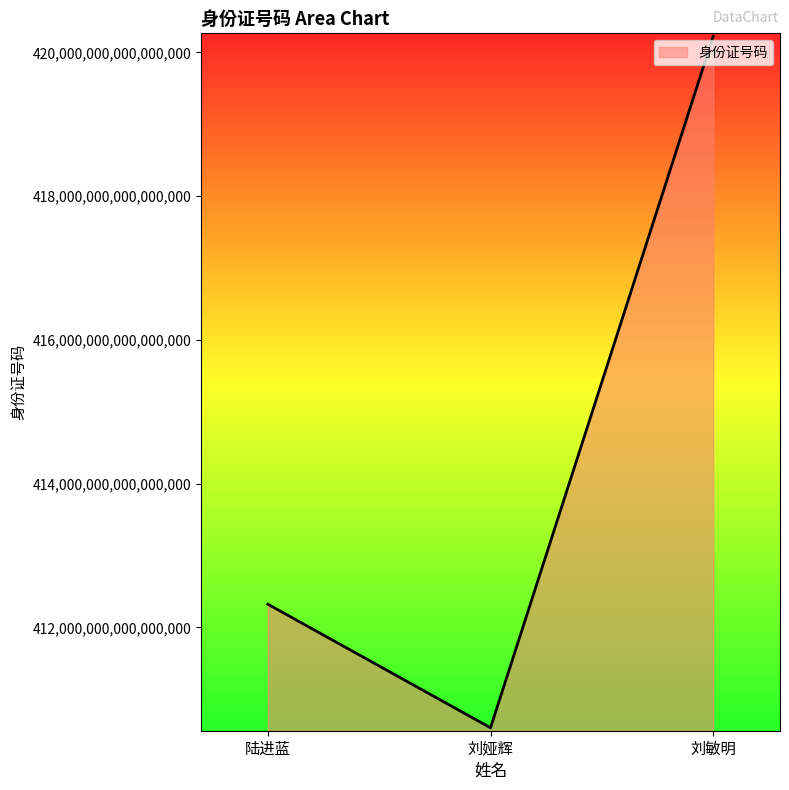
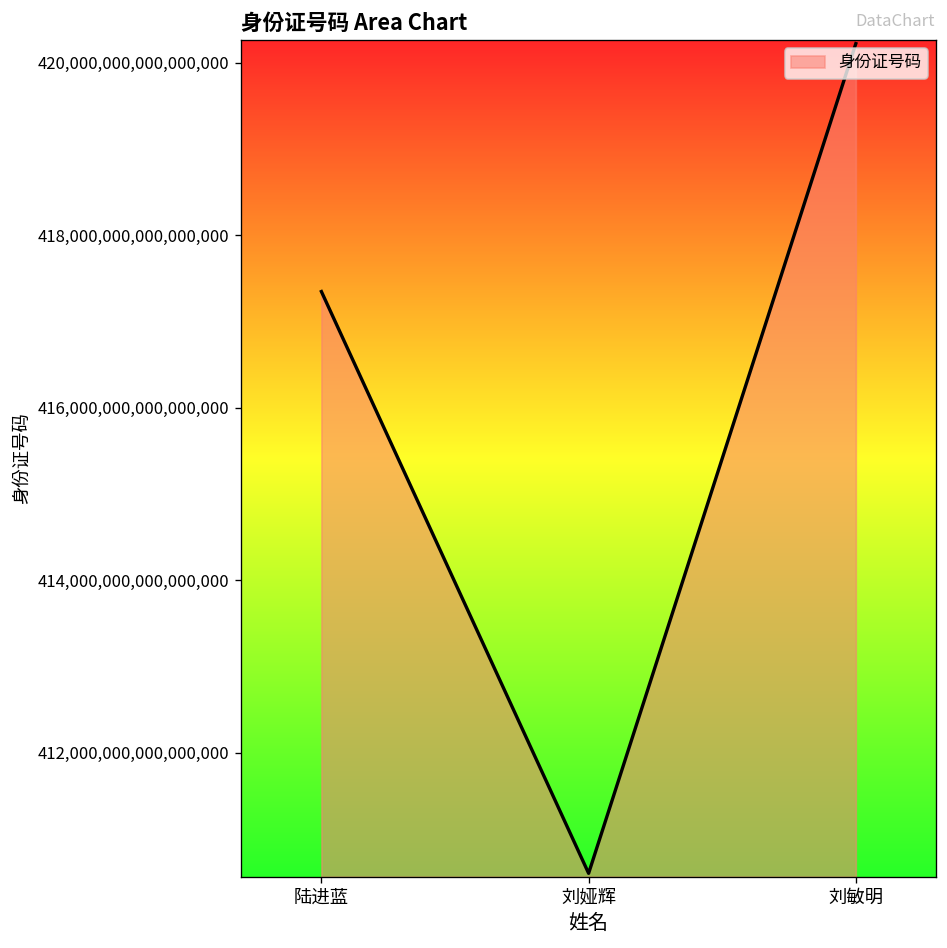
陆进蓝: 412,300,000,000,000,000 -> 417,300,000,000,000,000
